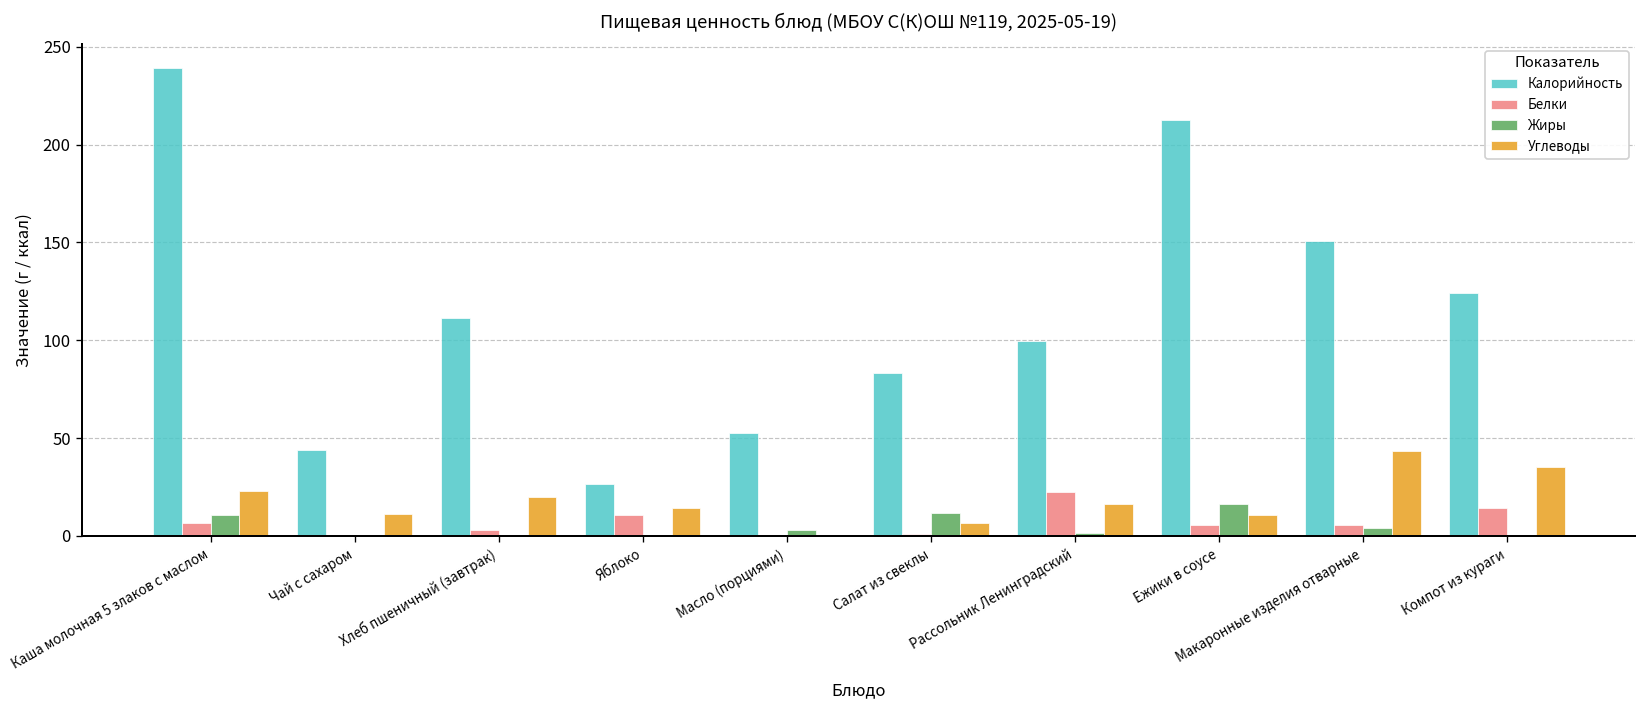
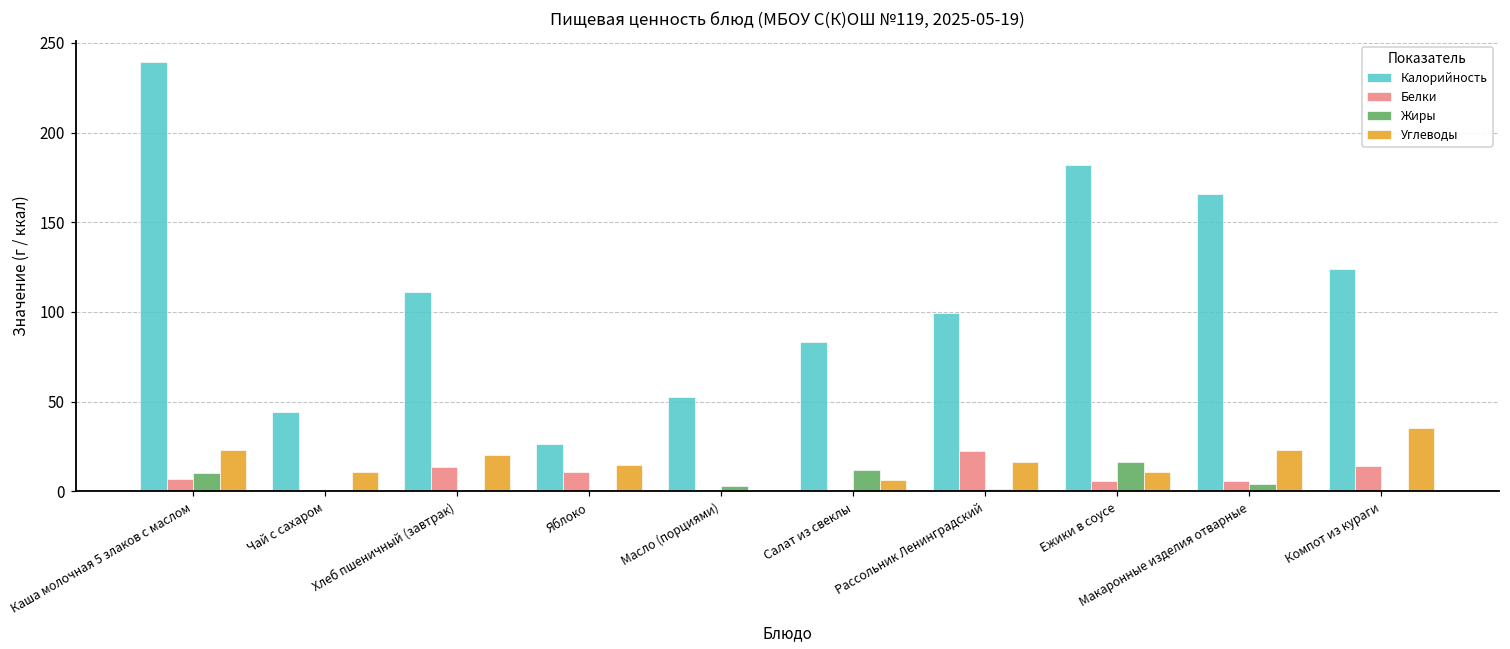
Белки, Хлеб пшеничный (завтрак): 3 -> 14
Калорийность, Ежики в соусе: 213 -> 182
Калорийность, Макаронные изделия отварные: 151 -> 166
Углеводы, Макаронные изделия отварные: 43 -> 23
